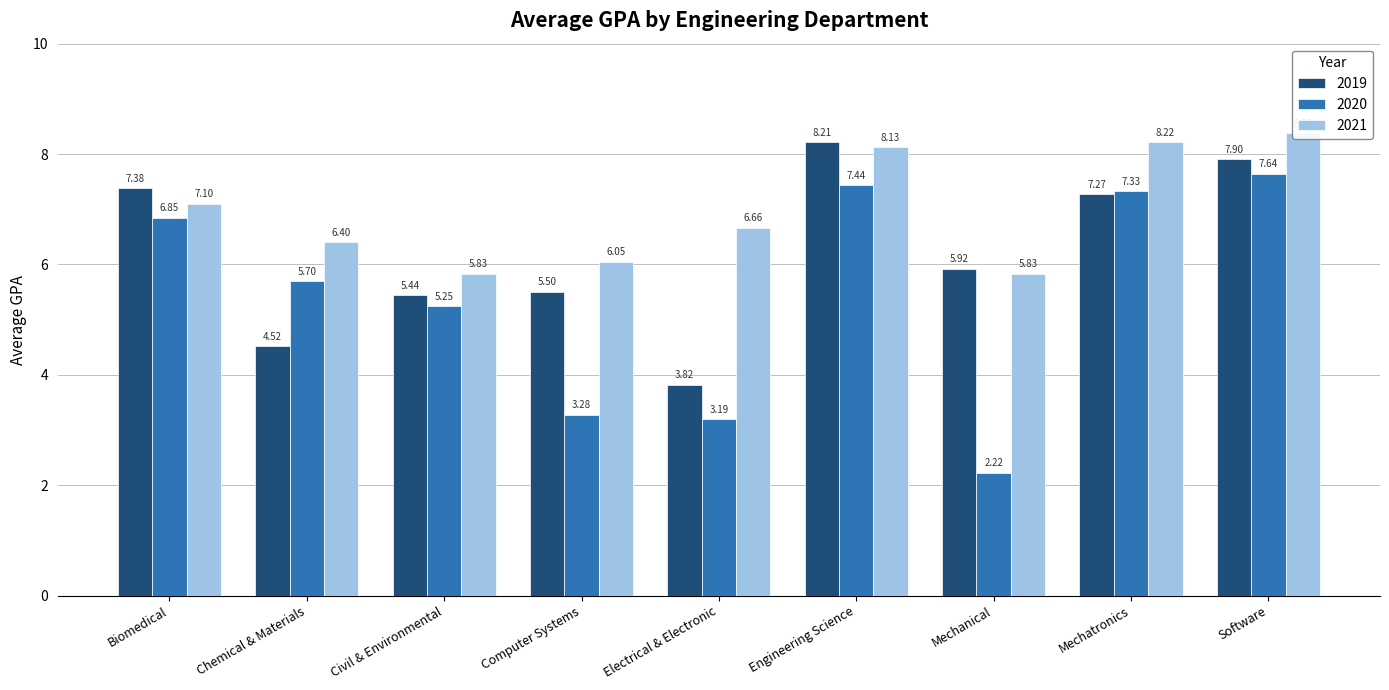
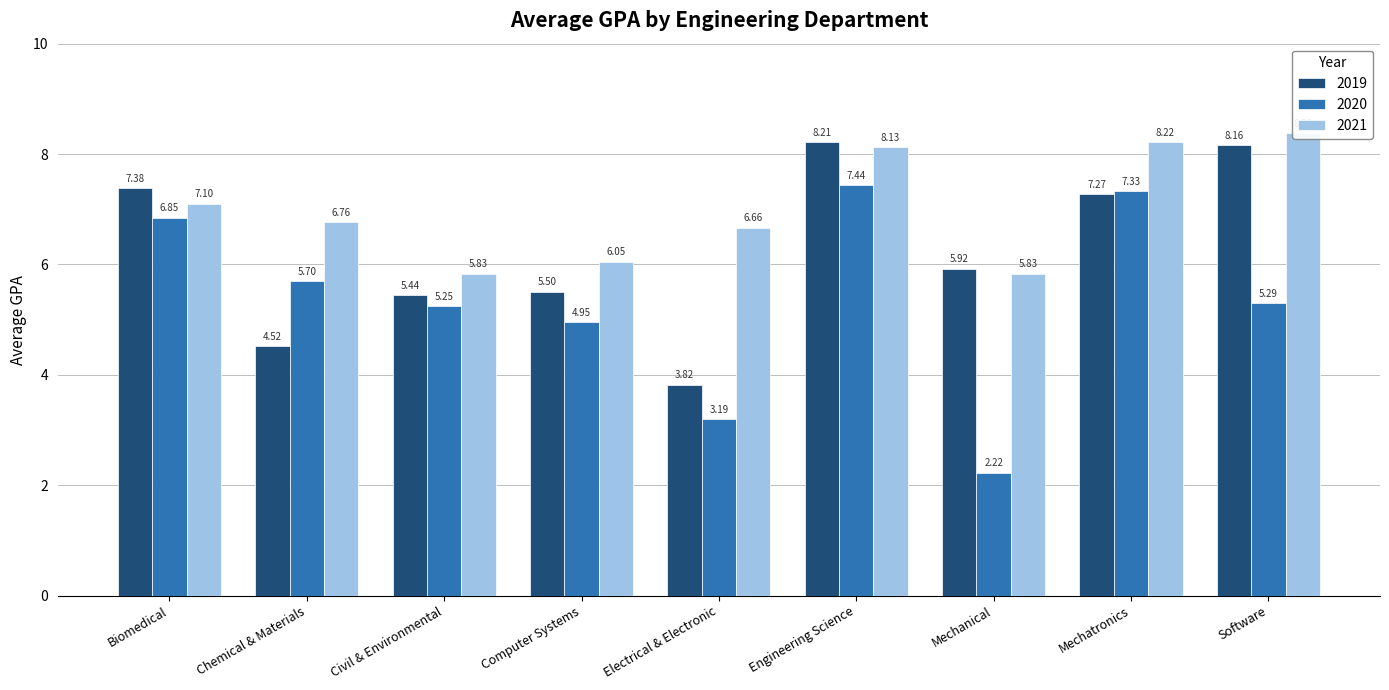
2021, Chemical & Materials: 6.40 -> 6.76
2020, Computer Systems: 3.28 -> 4.95
2019, Software: 7.90 -> 8.16
2020, Software: 7.64 -> 5.29
